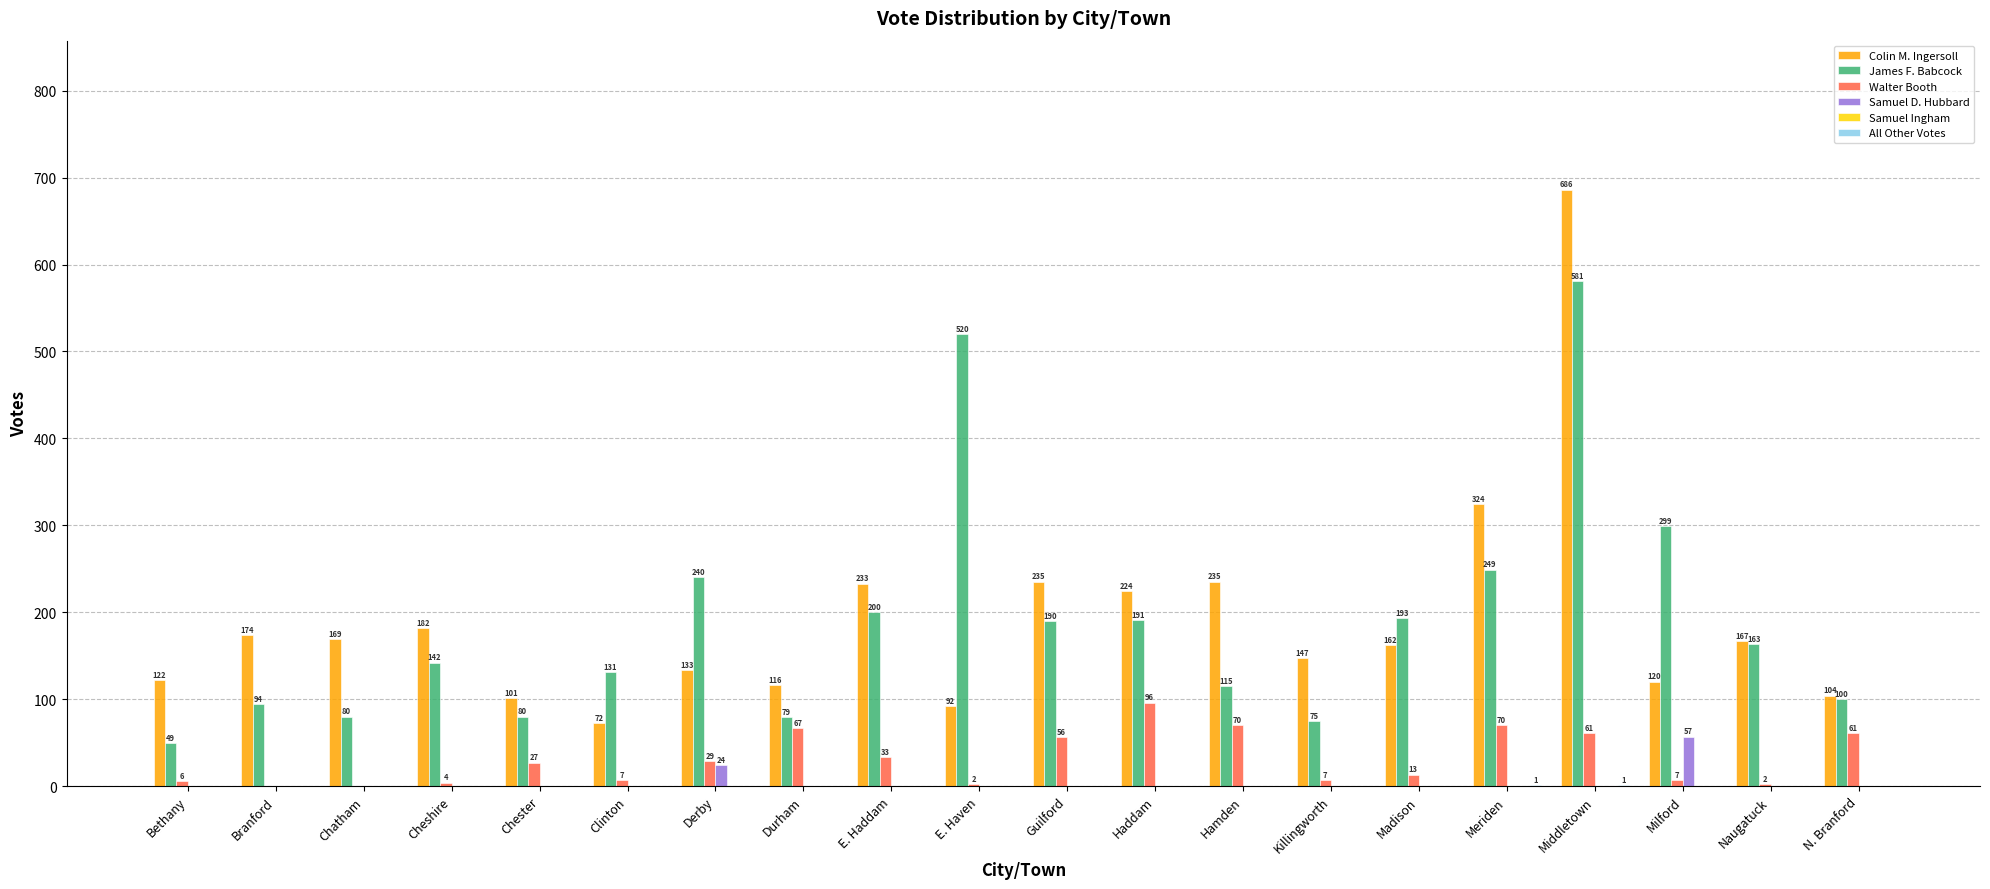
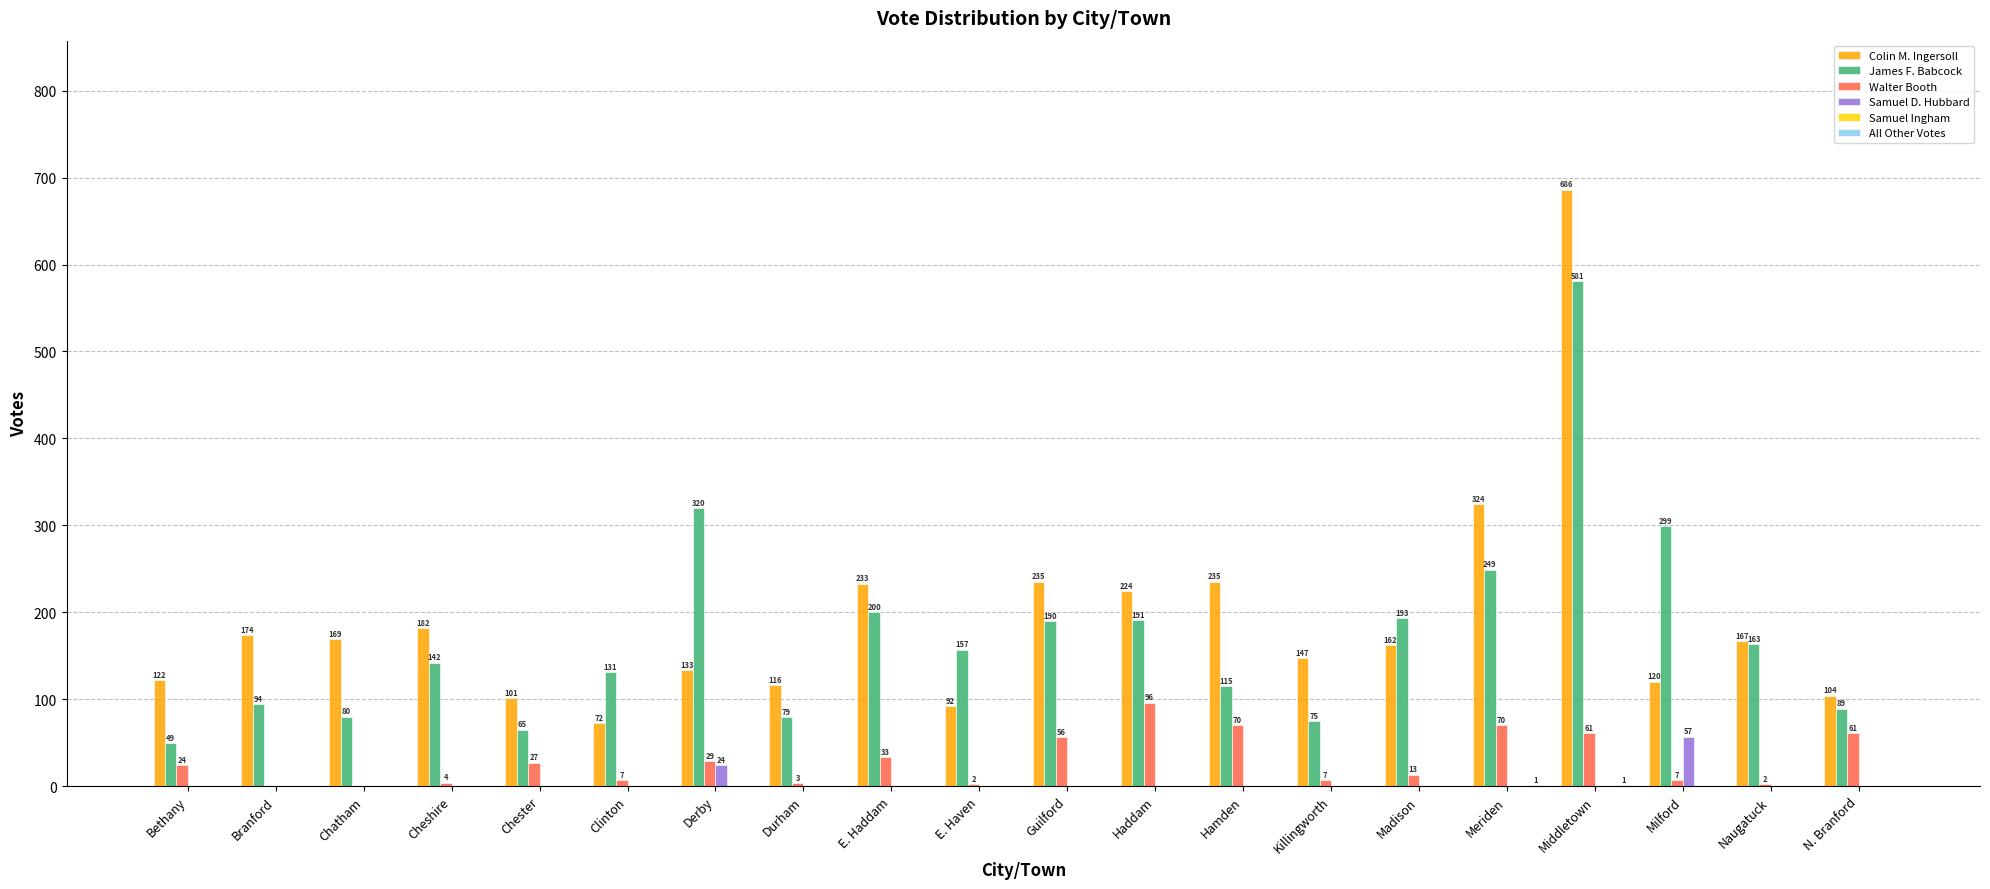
Walter Booth, Bethany: 6 -> 24
James F. Babcock, Chester: 80 -> 65
James F. Babcock, Derby: 240 -> 320
Walter Booth, Durham: 67 -> 3
James F. Babcock, E. Haven: 520 -> 157
James F. Babcock, N. Branford: 100 -> 89
